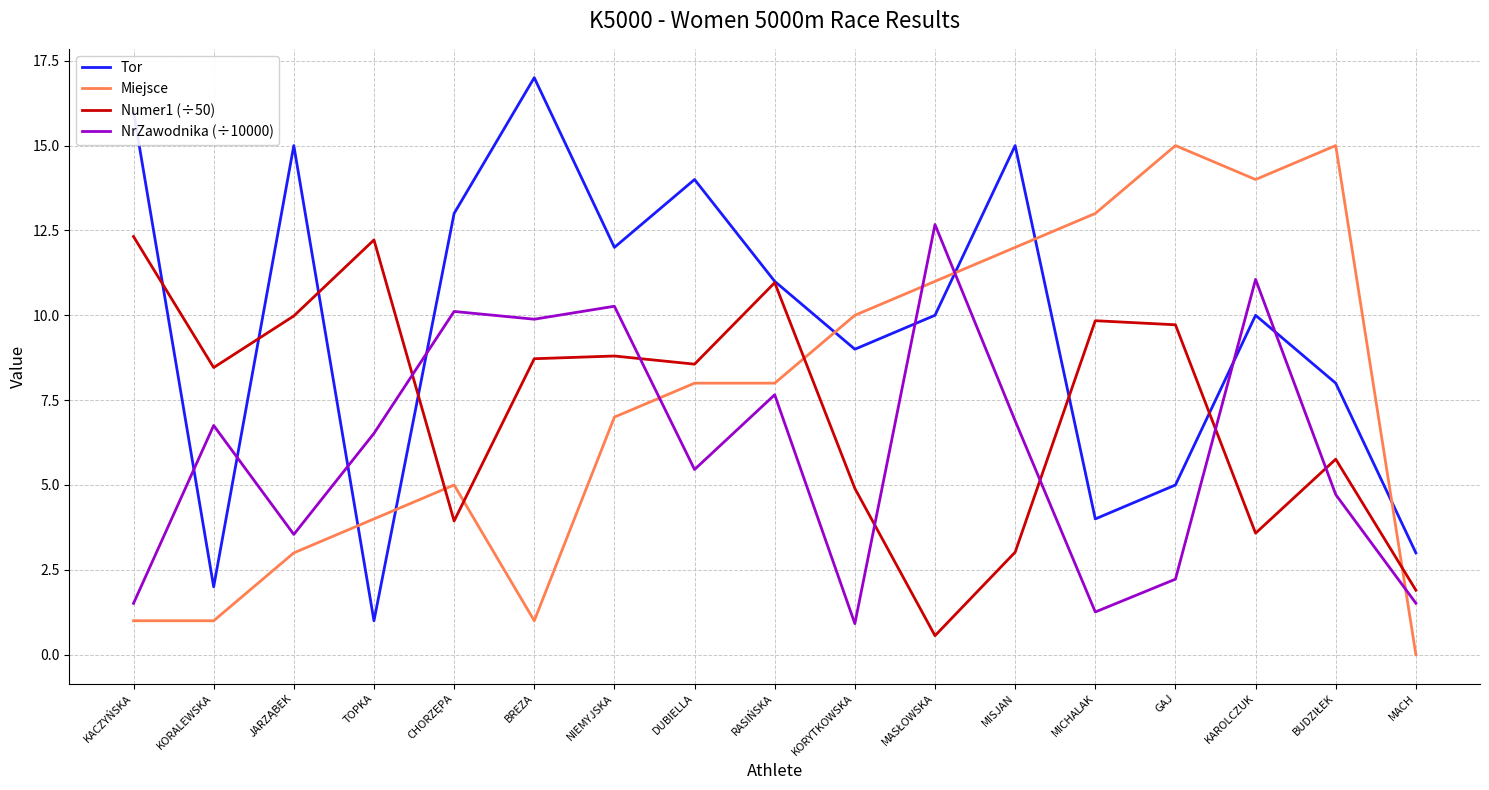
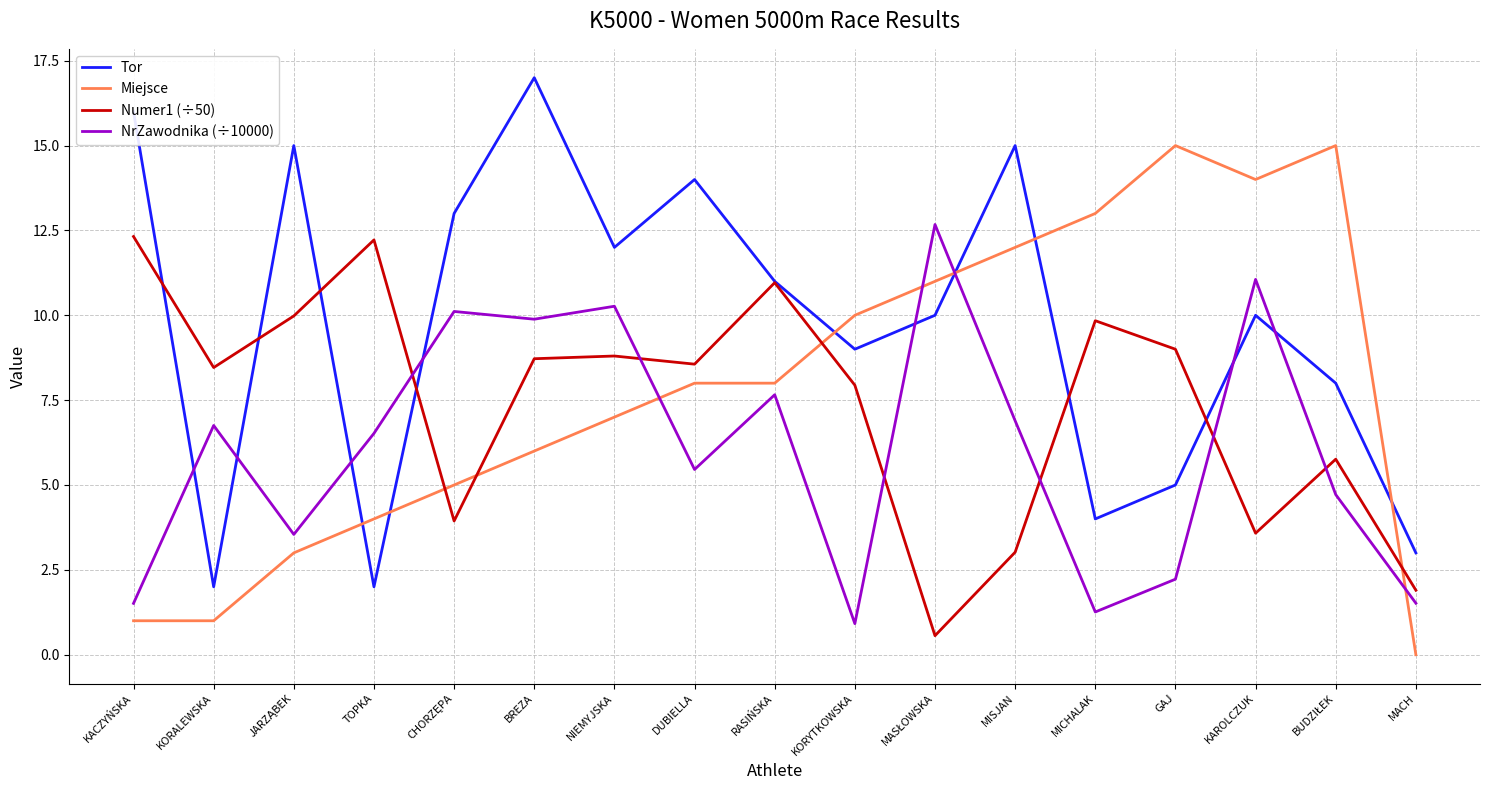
Tor, TOPKA: 1 -> 2
Miejsce, BREZA: 1 -> 6
Numer1 (÷50), KORYTKOWSKA: 4.9 -> 7.9
Numer1 (÷50), GAJ: 9.7 -> 9.0
